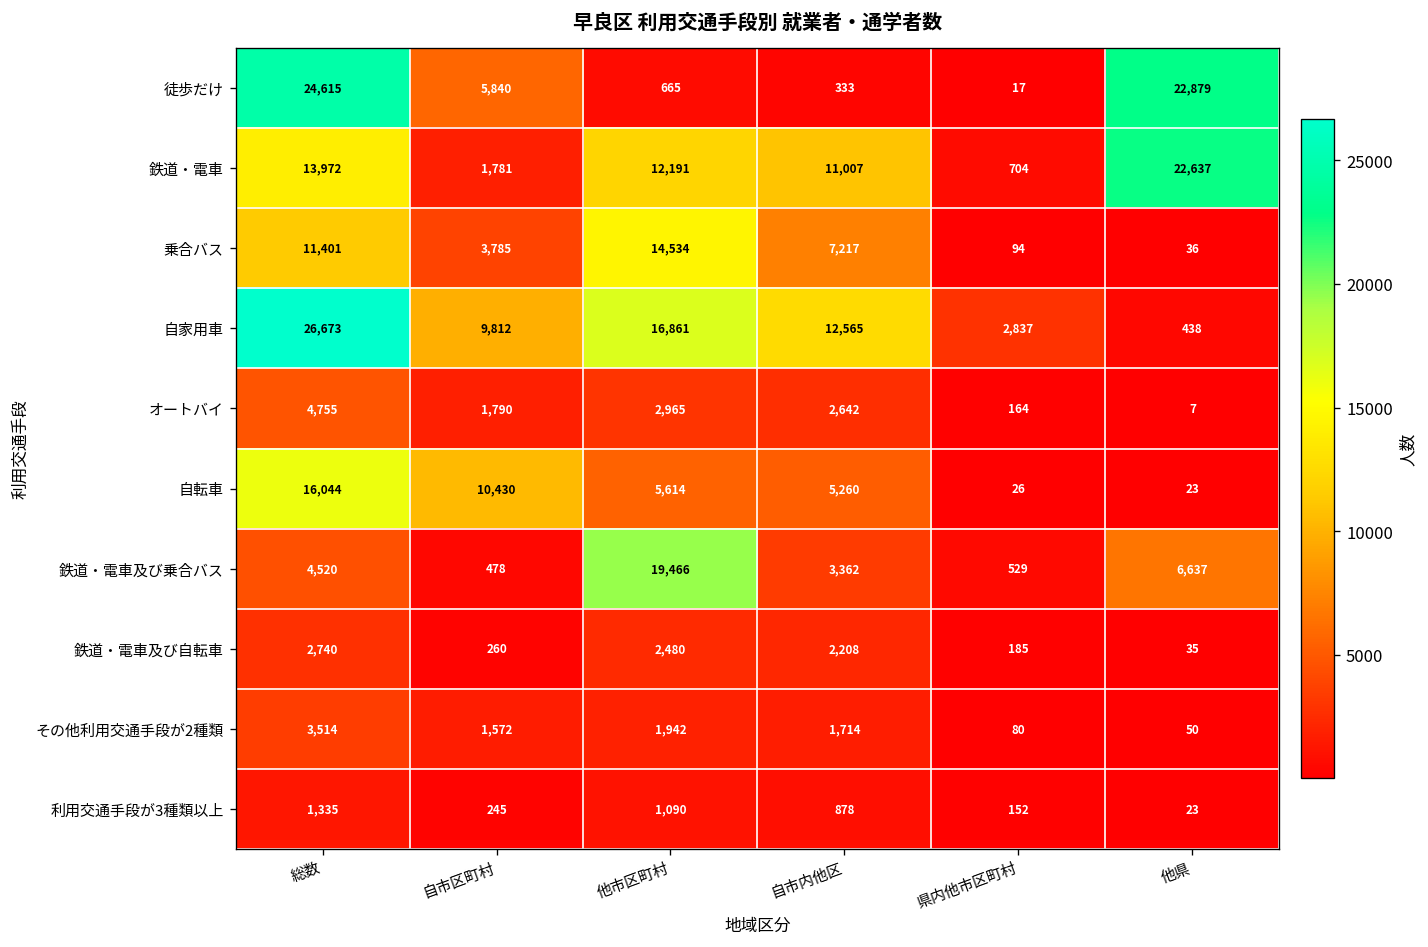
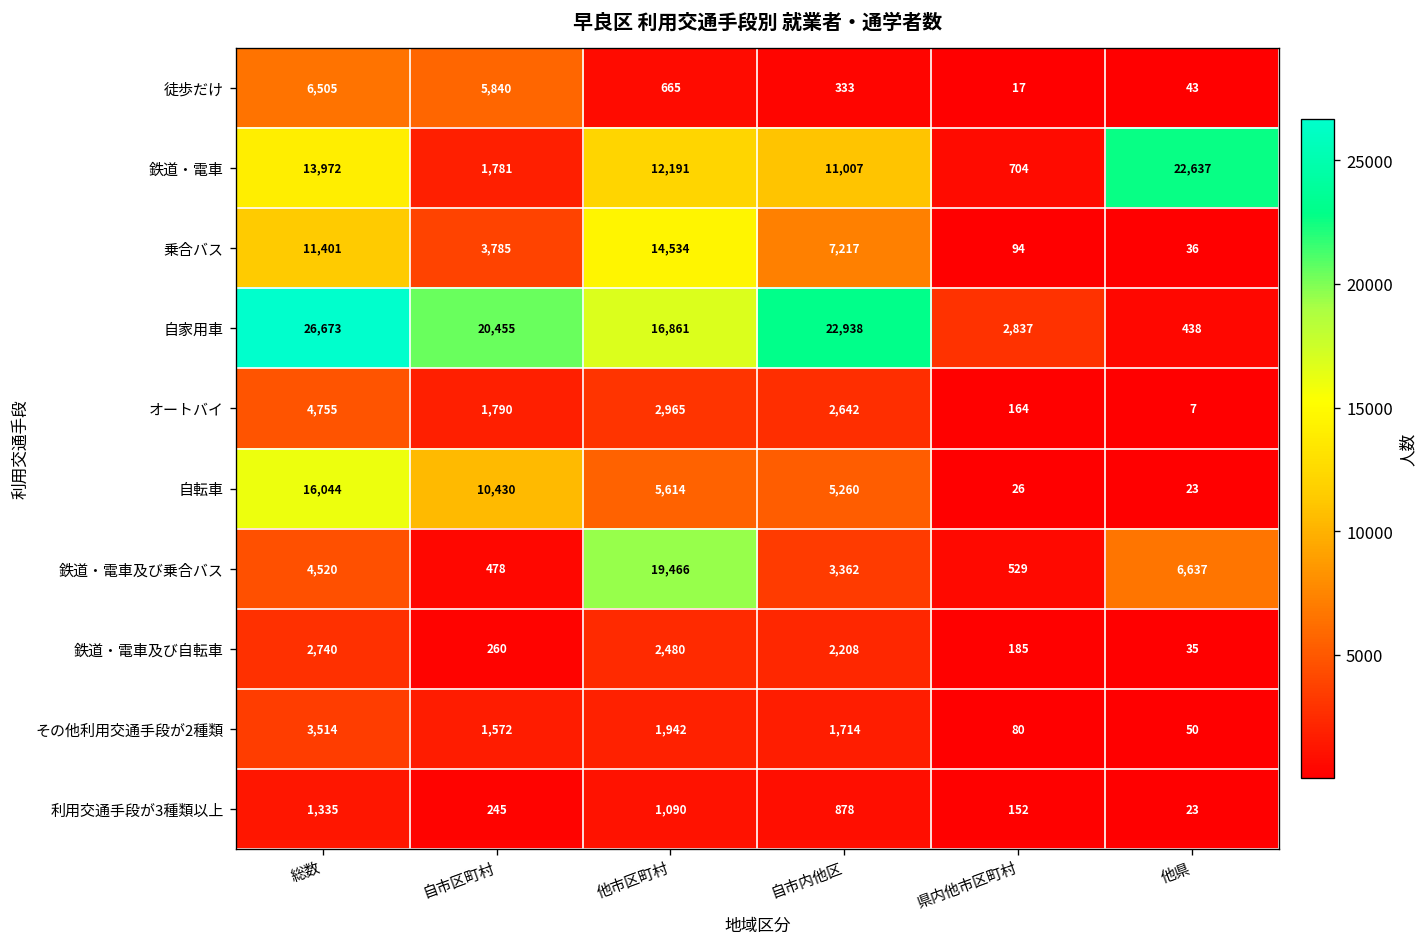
徒歩だけ, 総数: 24,615 -> 6,505
徒歩だけ, 他県: 22,879 -> 43
自家用車, 自市区町村: 9,812 -> 20,455
自家用車, 自市内他区: 12,565 -> 22,938
